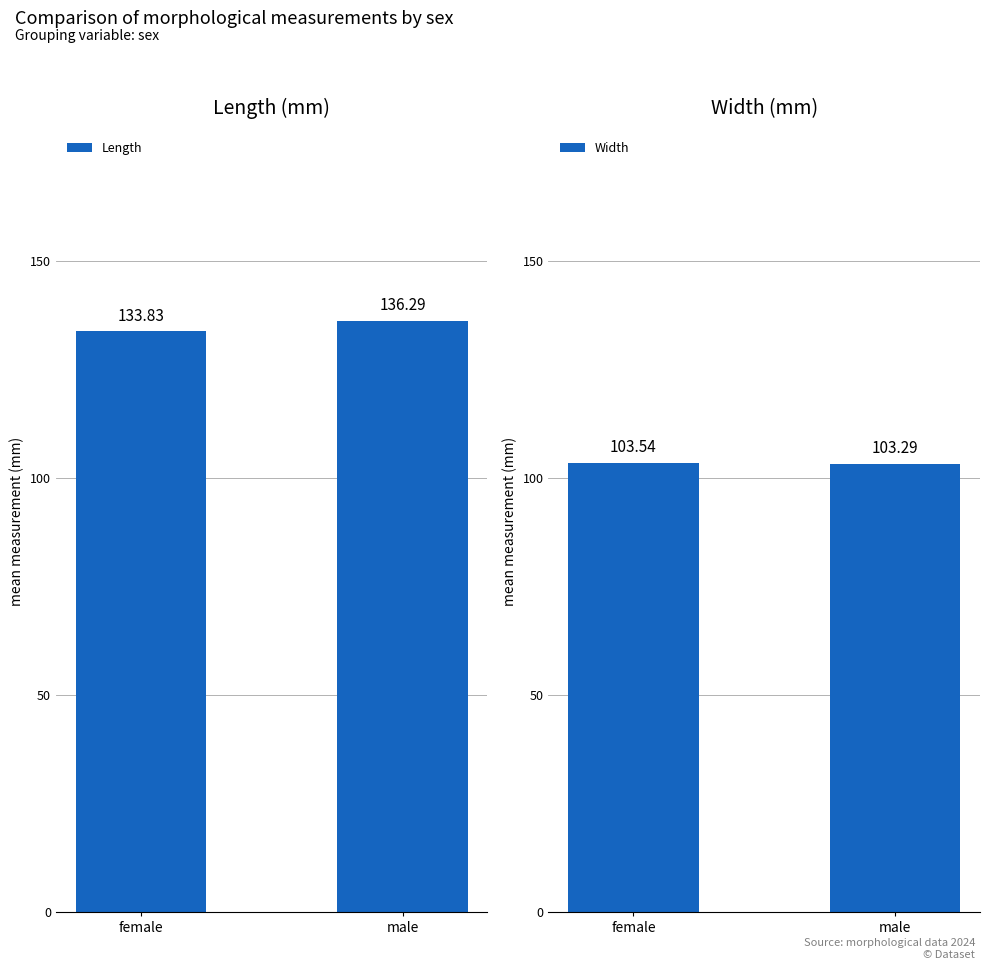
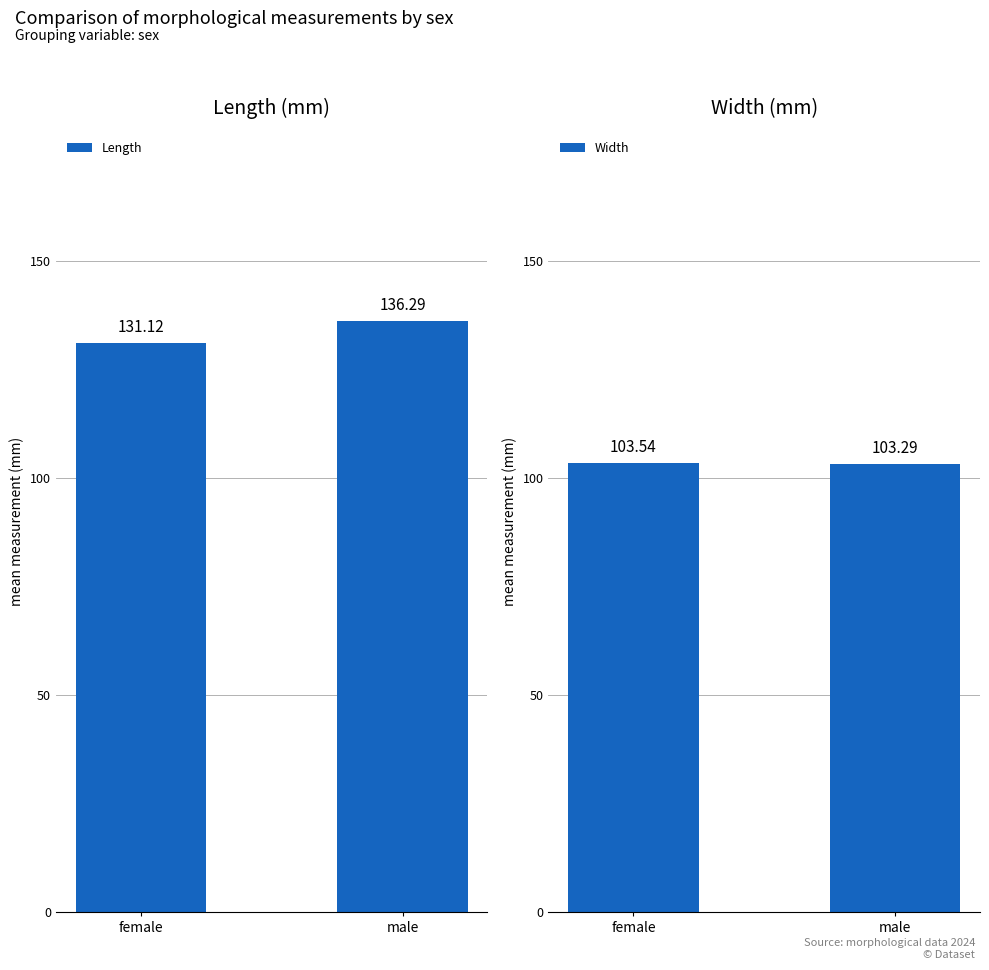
Length (mm), female: 133.83 -> 131.12
